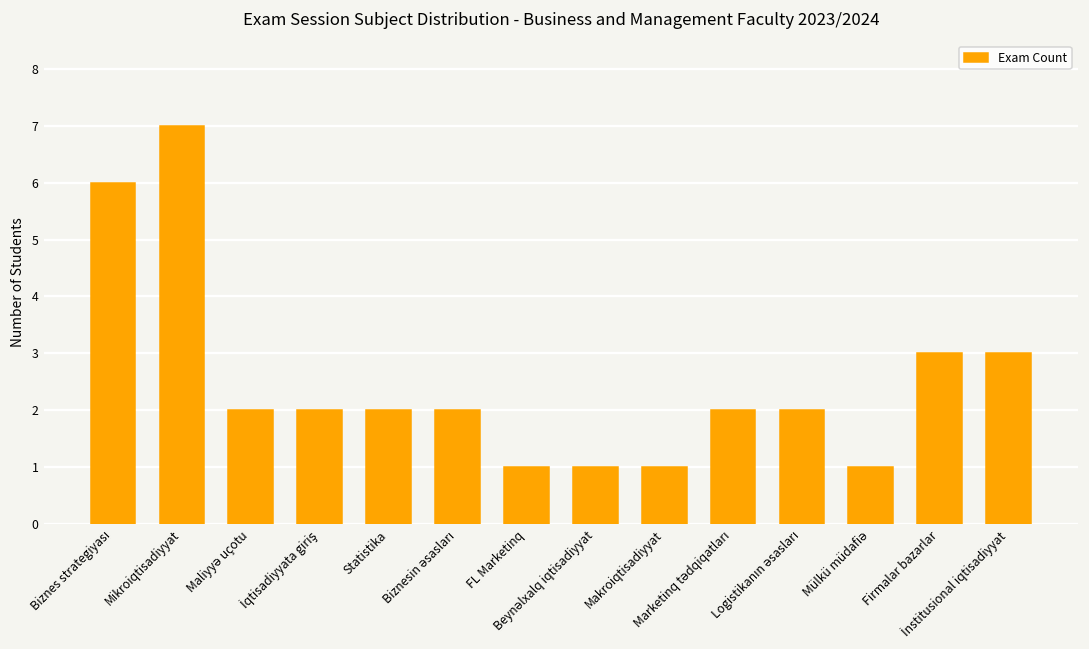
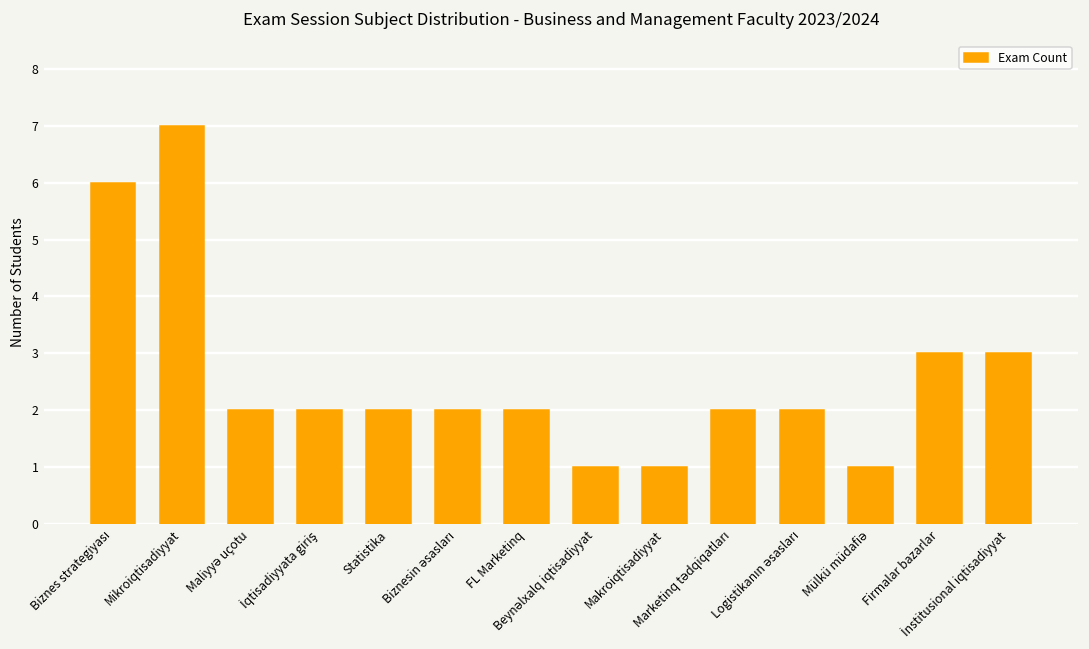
FL Marketinq: 1 -> 2
